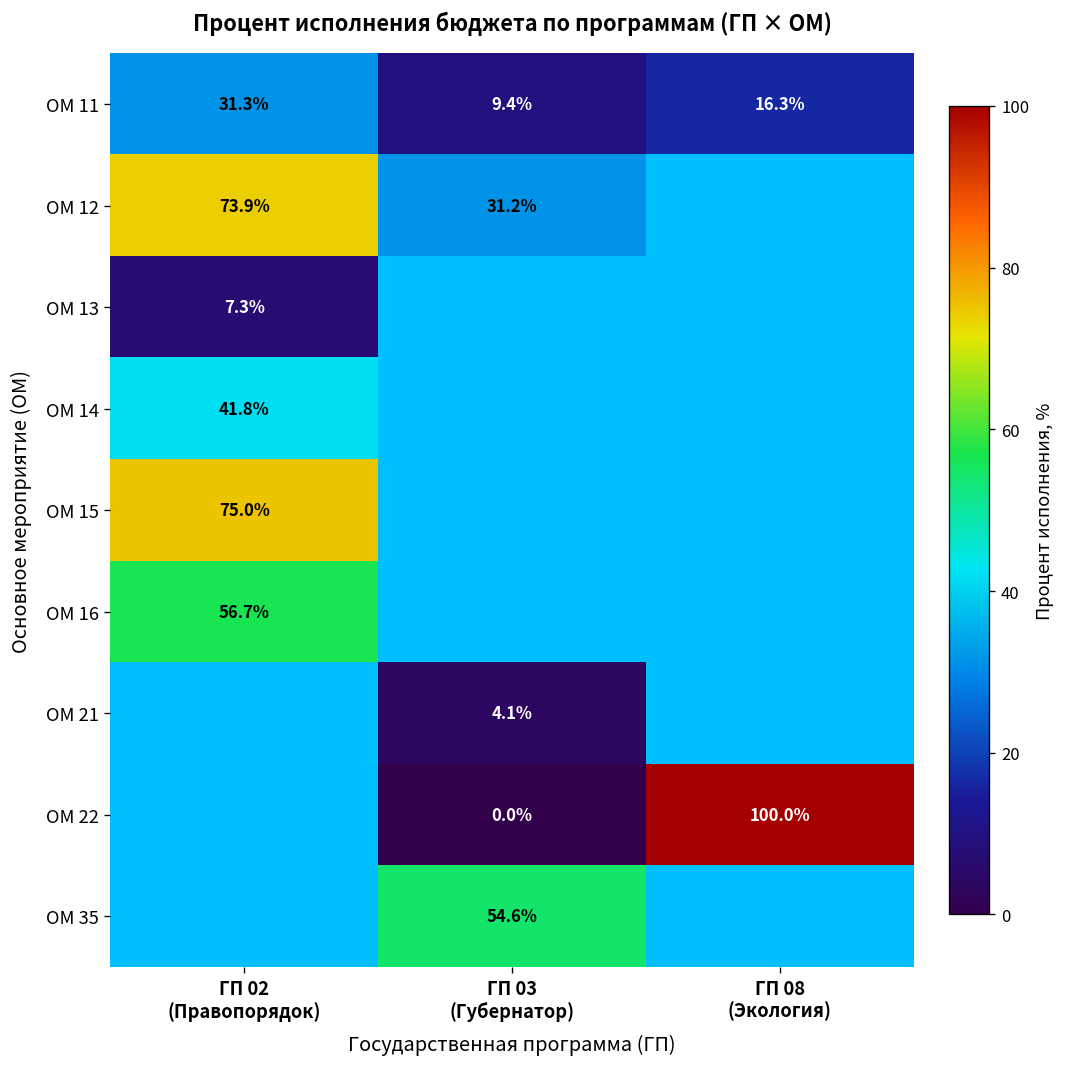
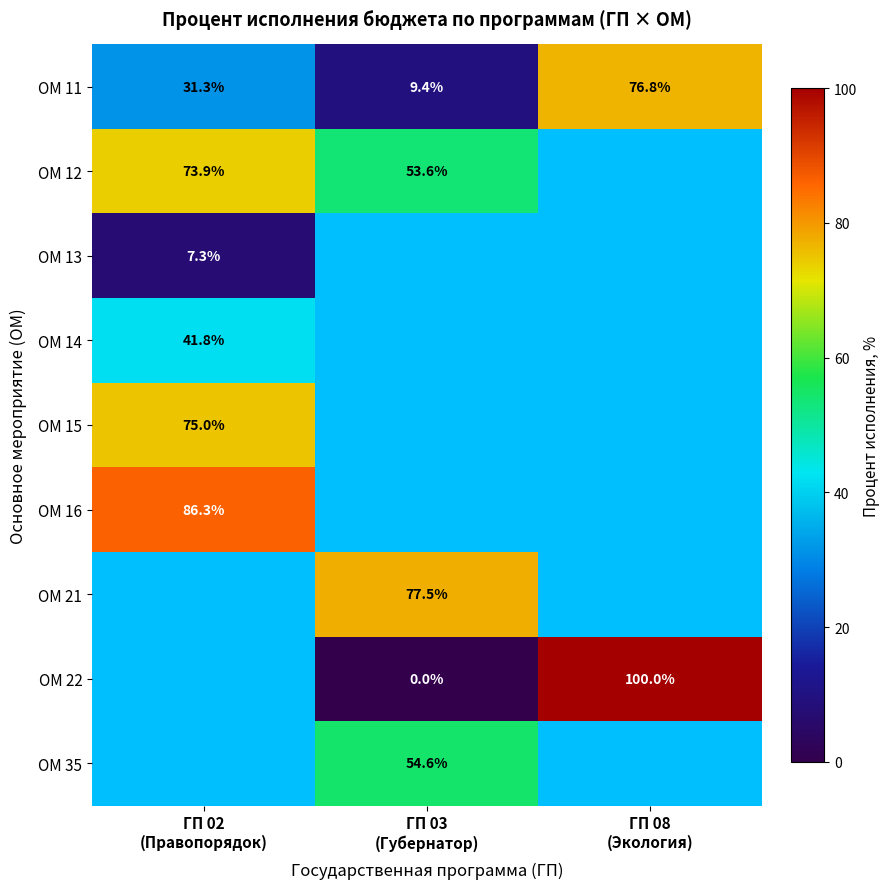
ОМ 11, ГП 08 (Экология): 16.3% -> 76.8%
ОМ 12, ГП 03 (Губернатор): 31.2% -> 53.6%
ОМ 16, ГП 02 (Правопорядок): 56.7% -> 86.3%
ОМ 21, ГП 03 (Губернатор): 4.1% -> 77.5%
